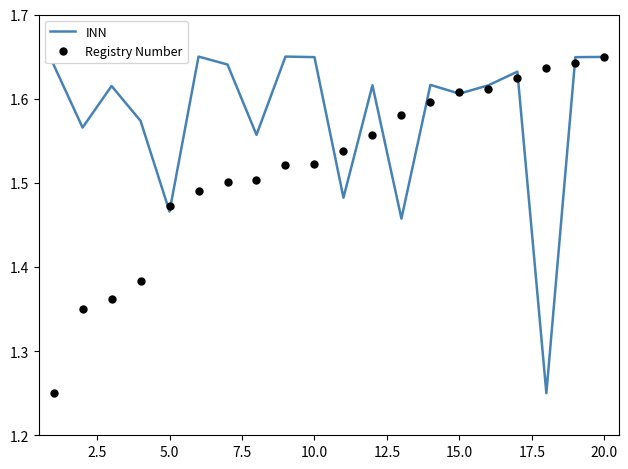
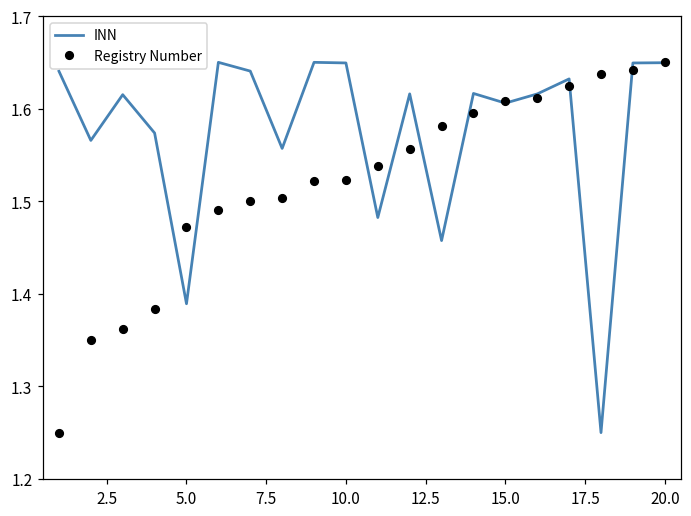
INN, 5.0: 1.47 -> 1.39
